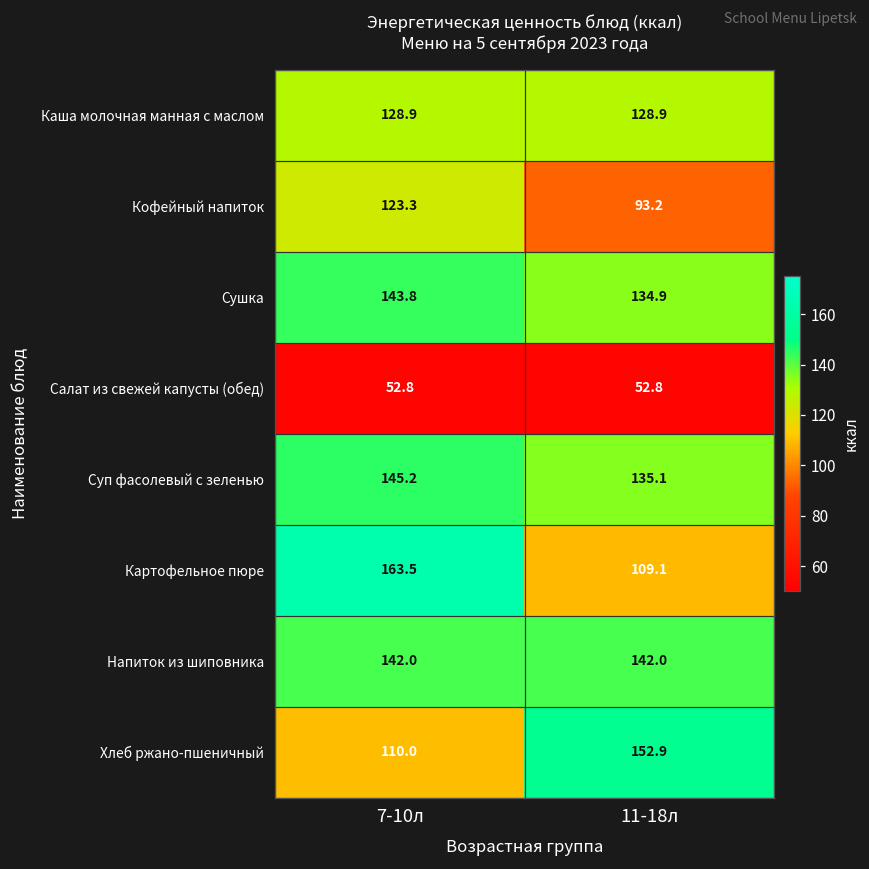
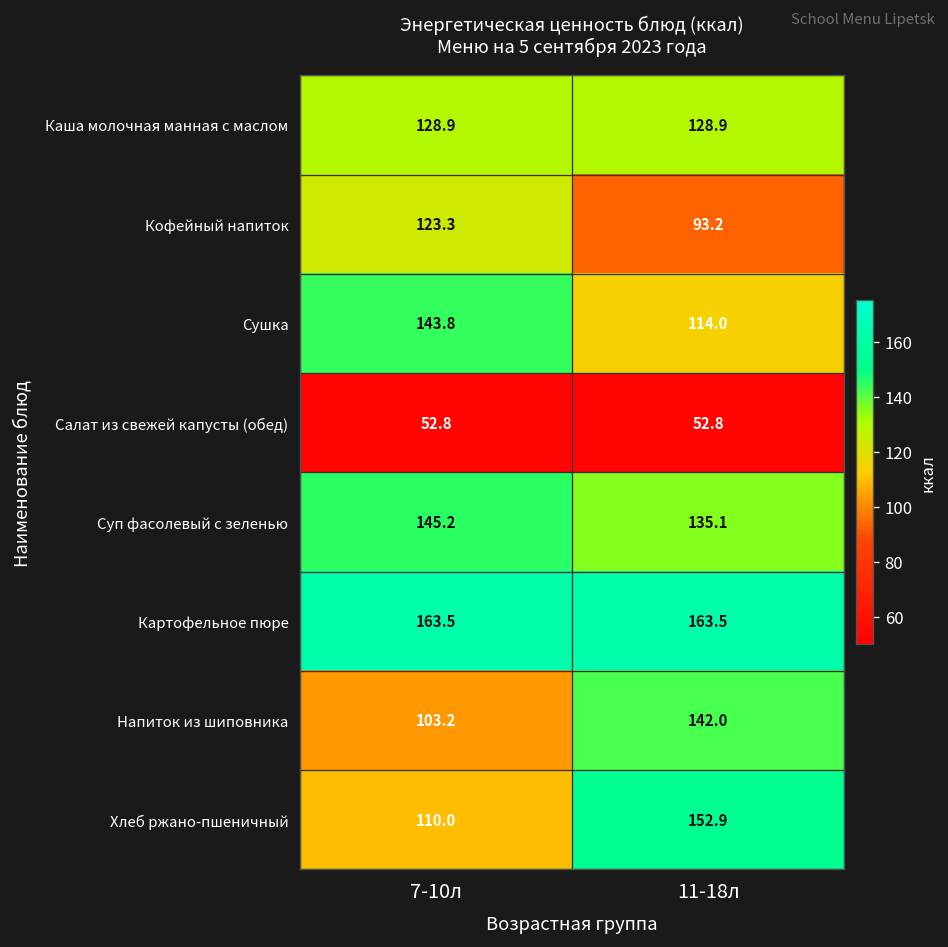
Сушка, 11-18л: 134.9 -> 114.0
Картофельное пюре, 11-18л: 109.1 -> 163.5
Напиток из шиповника, 7-10л: 142.0 -> 103.2
